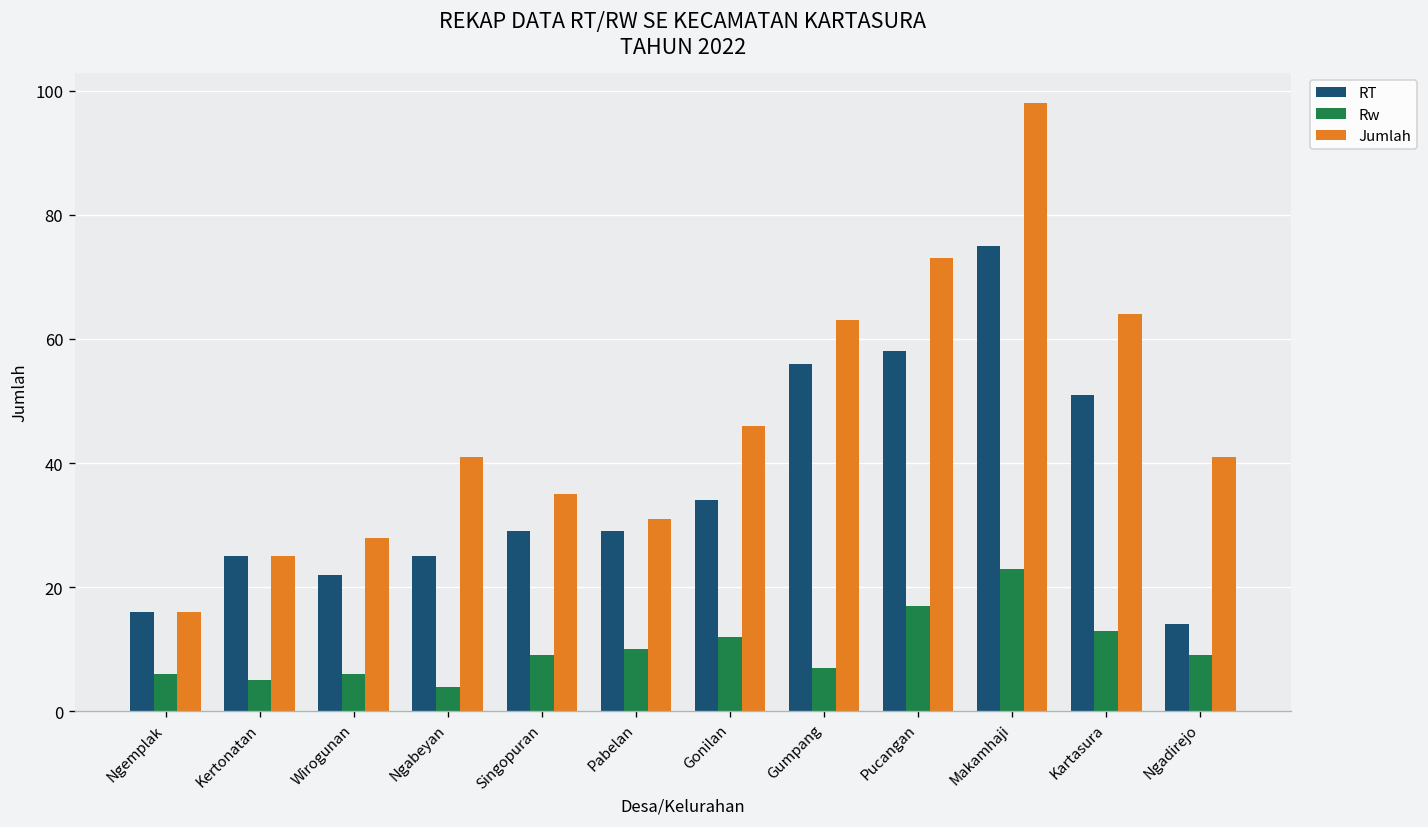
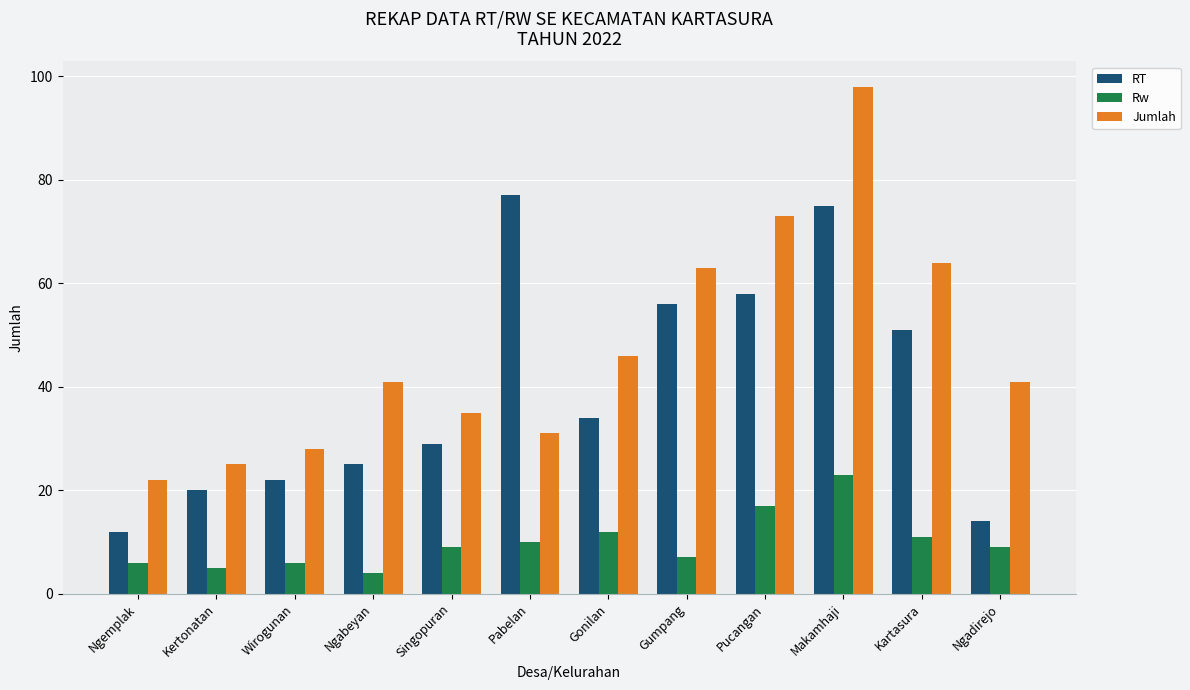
RT, Ngemplak: 16 -> 12
Jumlah, Ngemplak: 16 -> 22
RT, Kertonatan: 25 -> 20
RT, Pabelan: 29 -> 77
Rw, Kartasura: 13 -> 11
